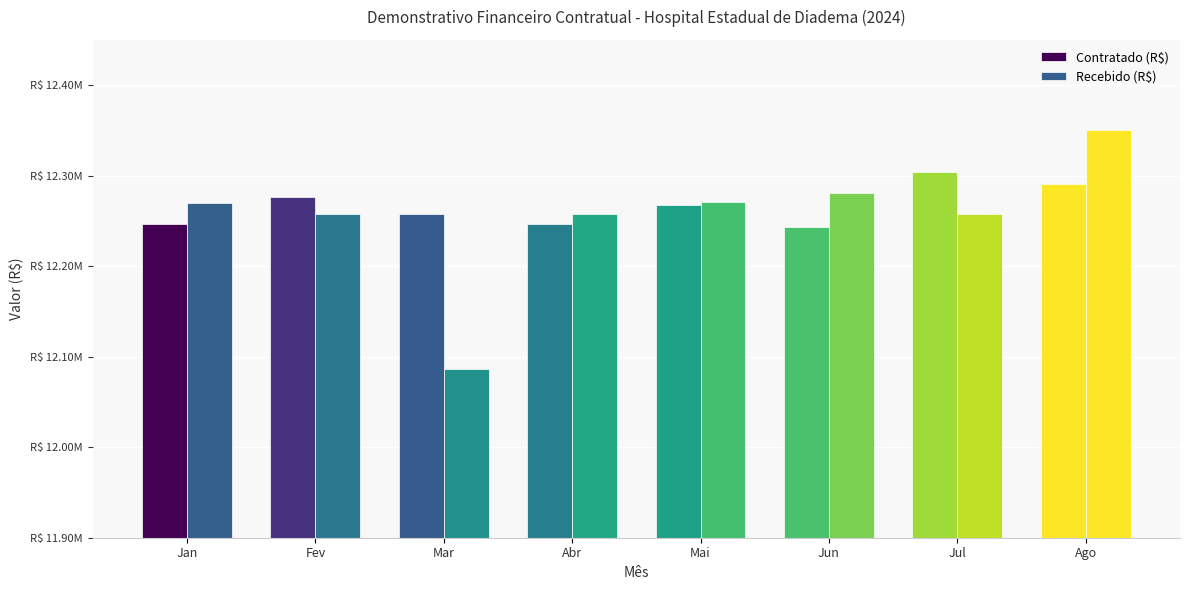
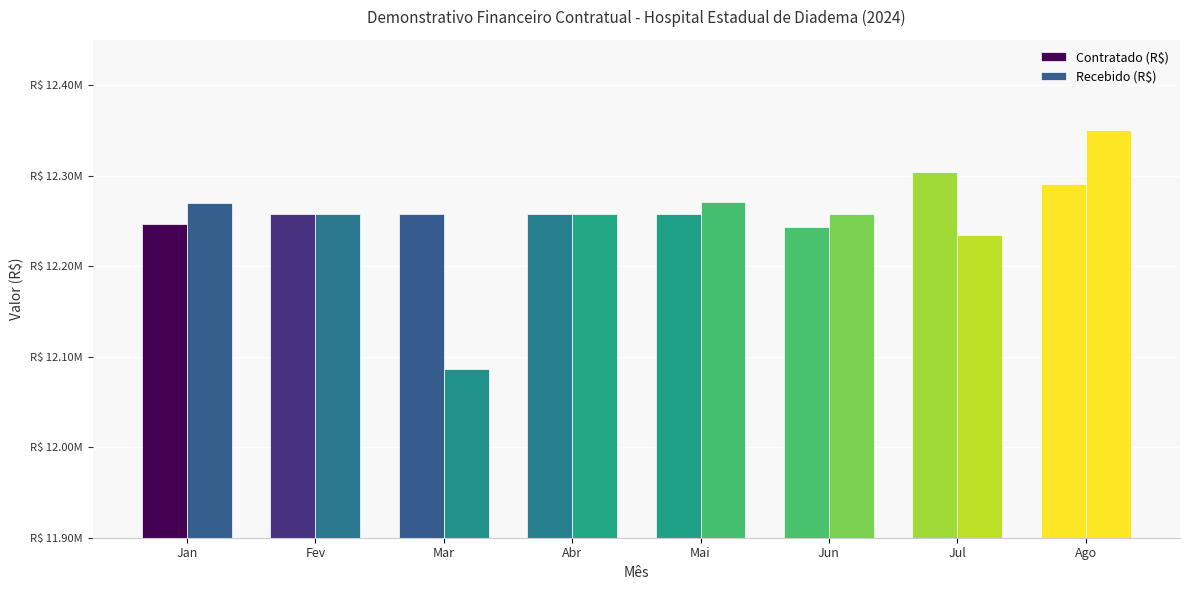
Contratado (R$), Fev: R$ 12280000 -> R$ 12260000
Contratado (R$), Abr: R$ 12250000 -> R$ 12260000
Contratado (R$), Mai: R$ 12270000 -> R$ 12260000
Recebido (R$), Jun: R$ 12280000 -> R$ 12260000
Recebido (R$), Jul: R$ 12260000 -> R$ 12230000
